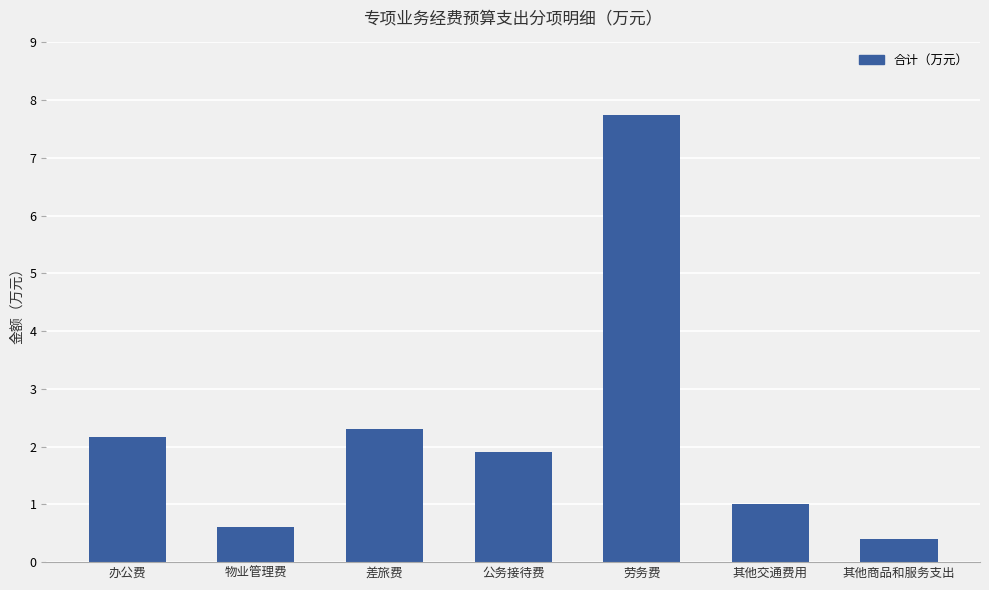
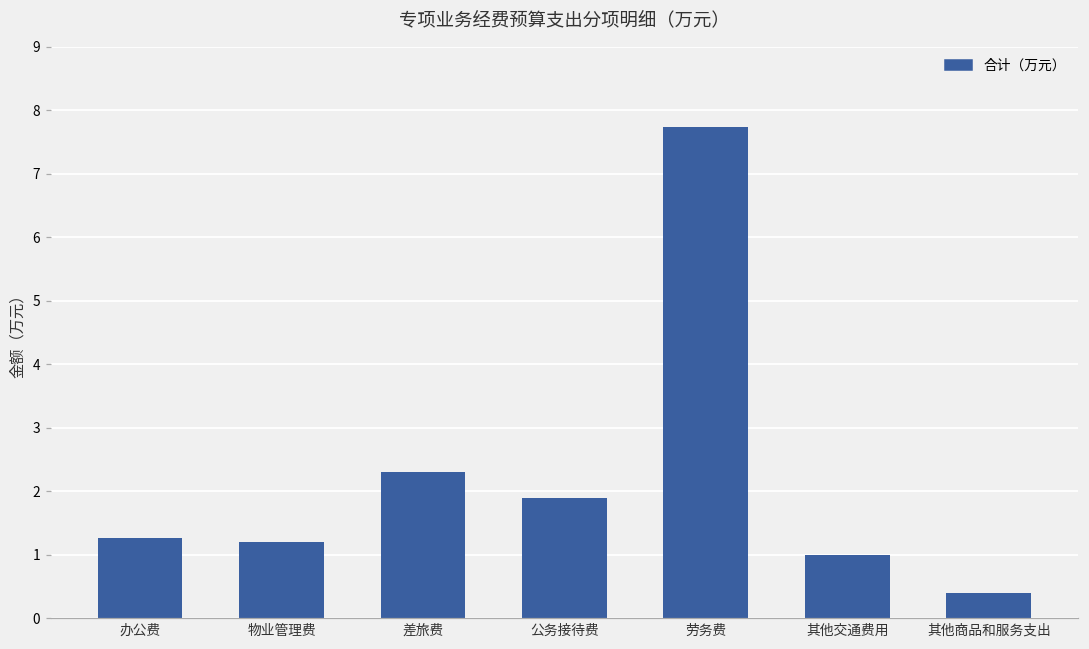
办公费: 2.2 -> 1.3
物业管理费: 0.6 -> 1.2
